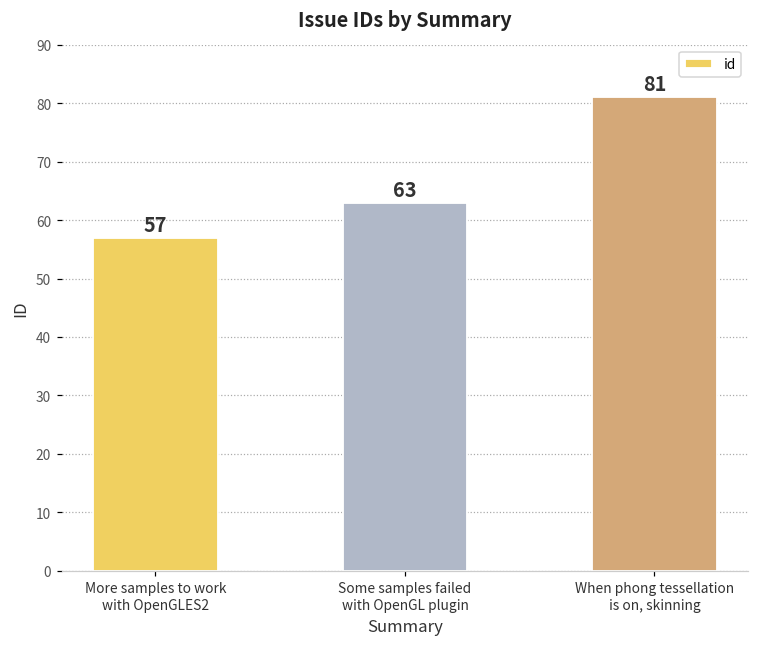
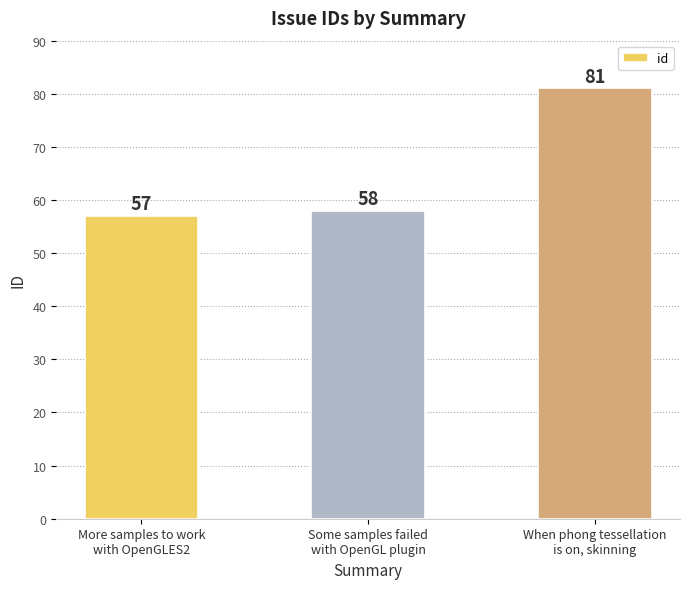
Some samples failed with OpenGL plugin: 63 -> 58
